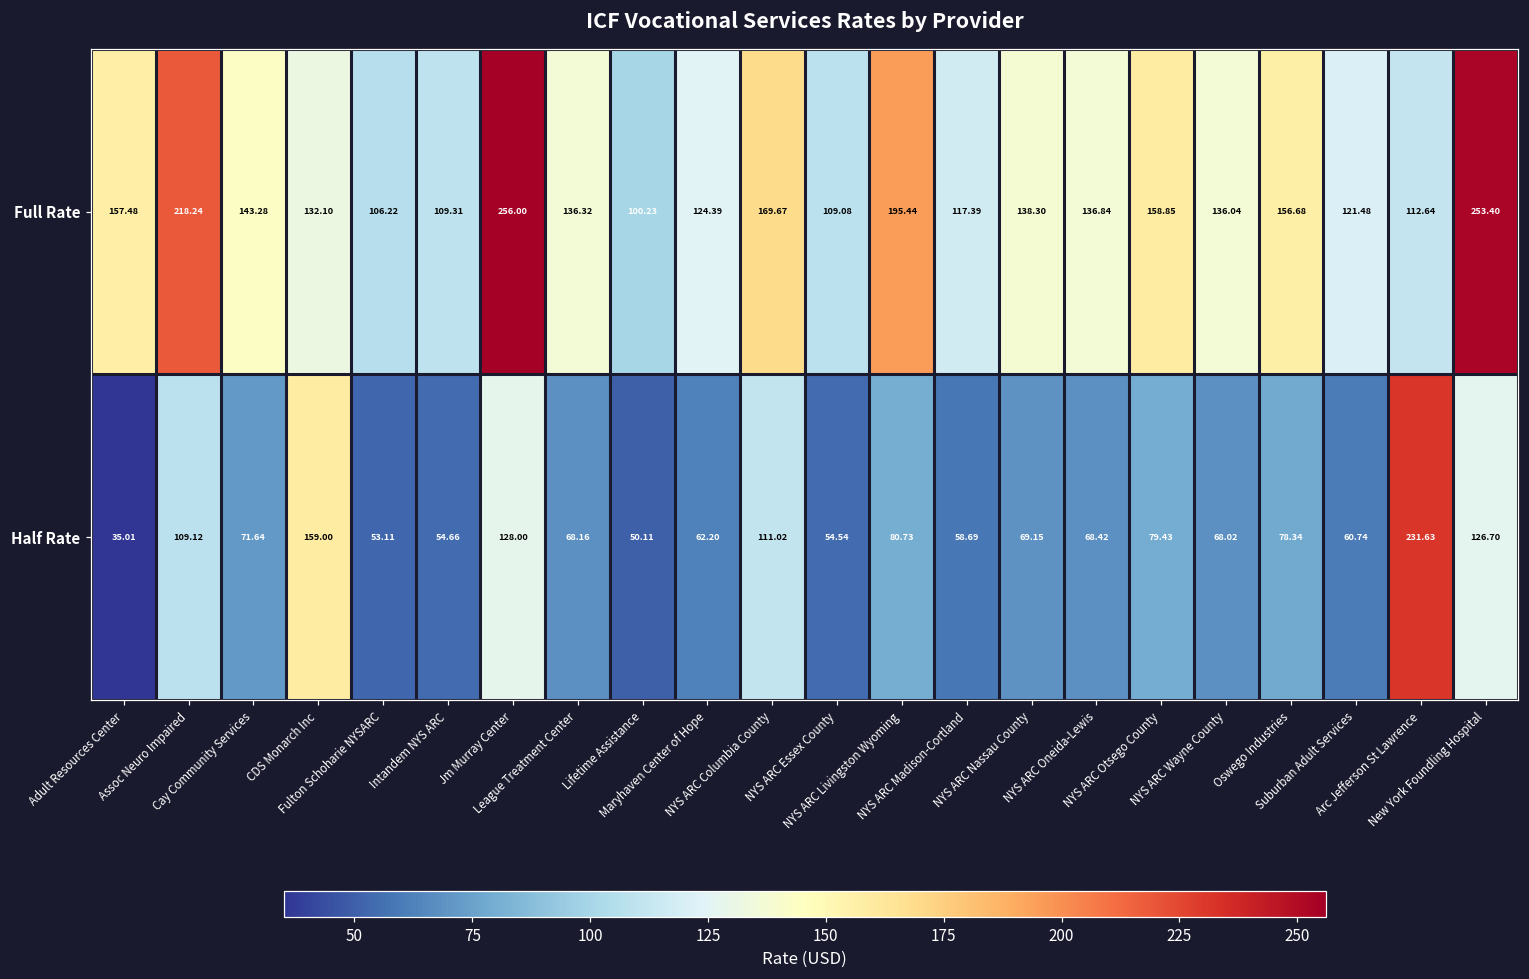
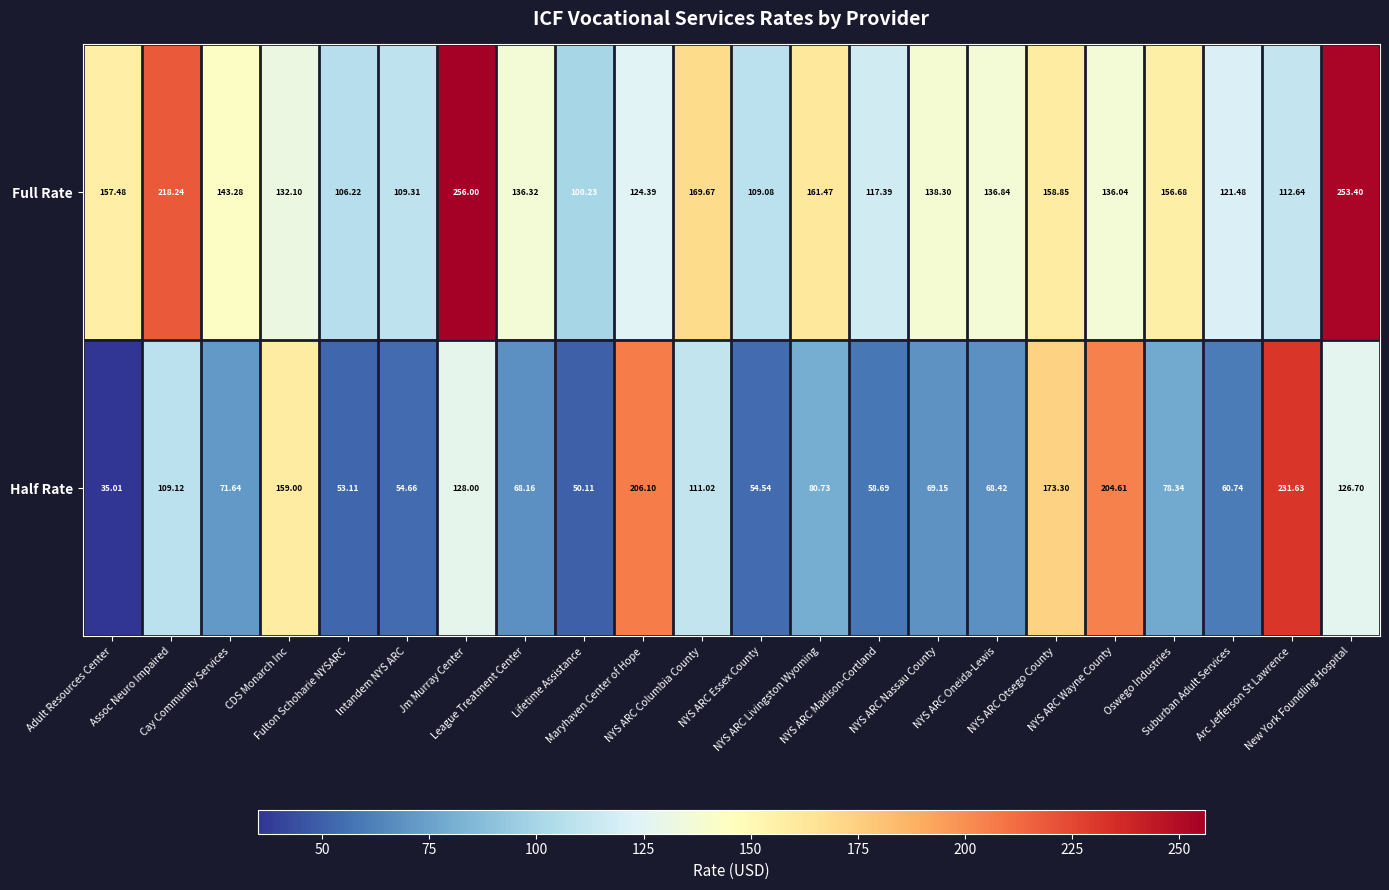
Full Rate, NYS ARC Livingston Wyoming: 195.44 -> 161.47
Half Rate, Maryhaven Center of Hope: 62.20 -> 206.10
Half Rate, NYS ARC Otsego County: 79.43 -> 173.30
Half Rate, NYS ARC Wayne County: 68.02 -> 204.61
